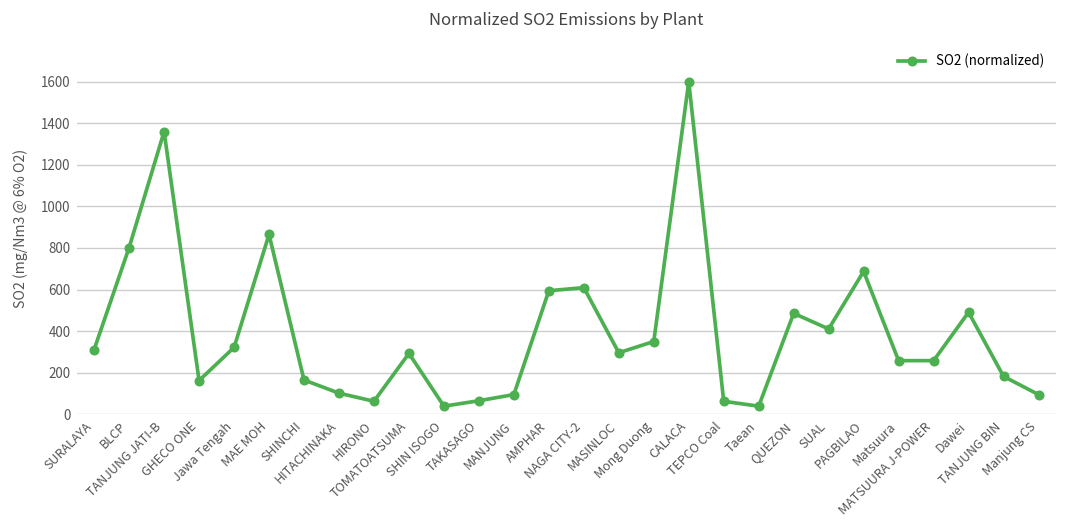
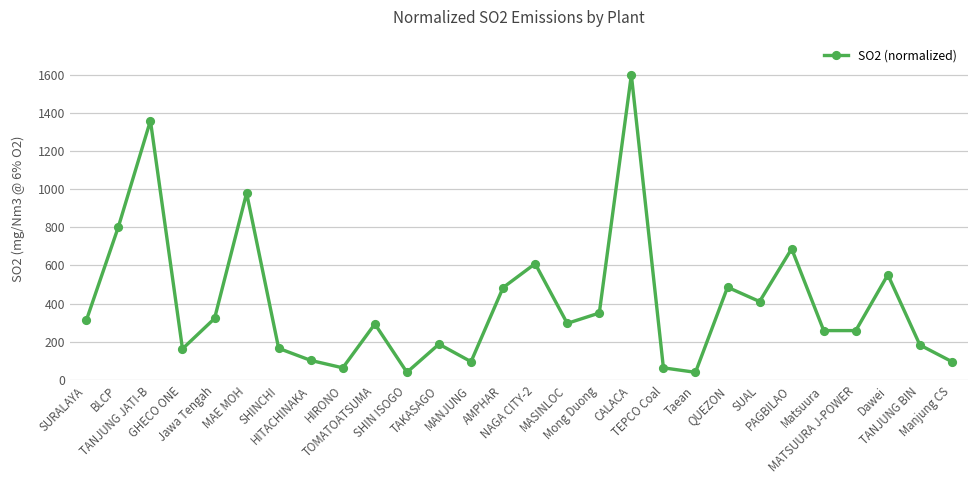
MAE MOH: 860 -> 980
TAKASAGO: 70 -> 190
AMPHAR: 590 -> 480
Dawei: 490 -> 550
